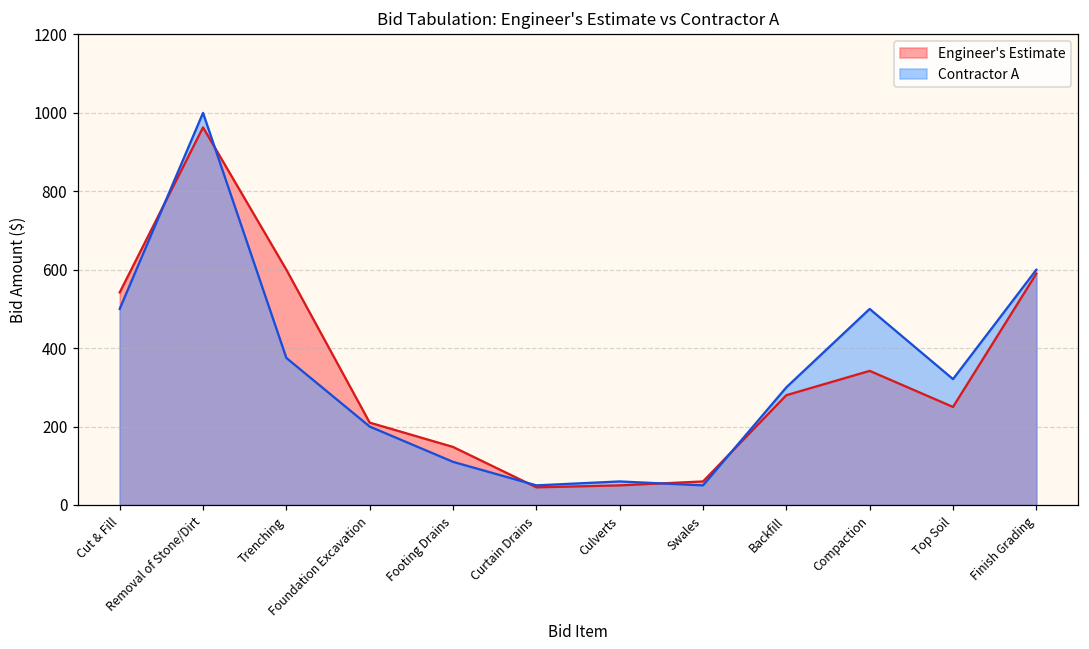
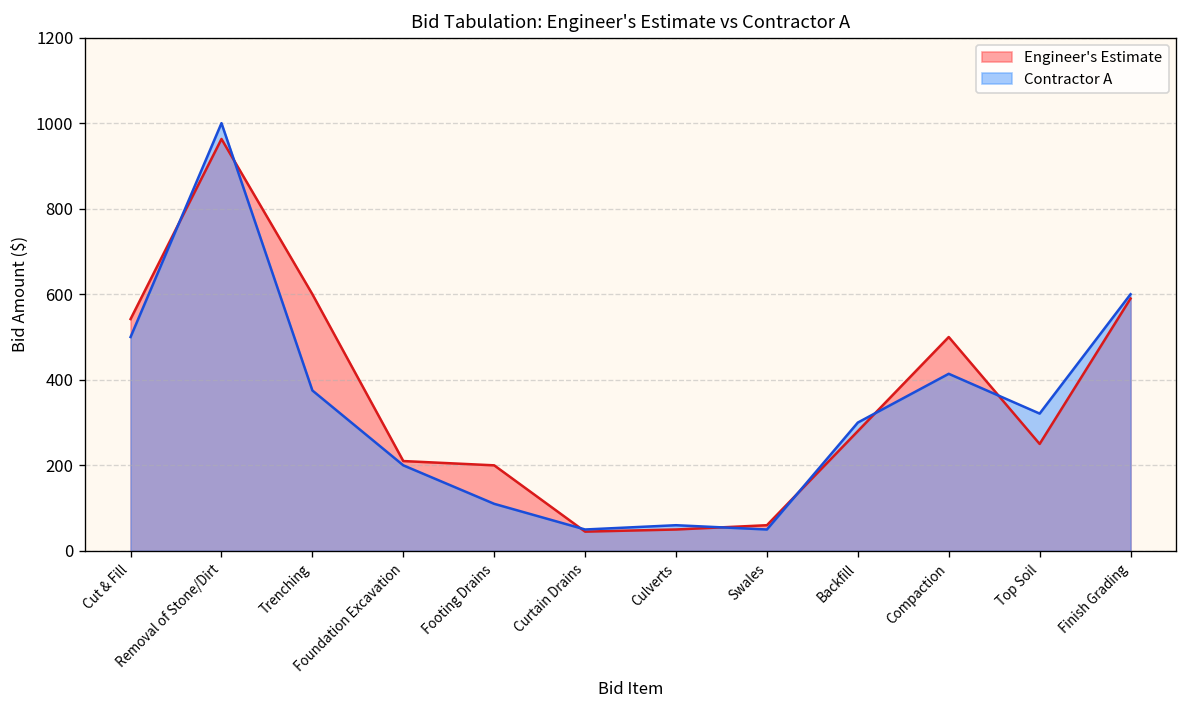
Engineer's Estimate, Footing Drains: 150 -> 200
Engineer's Estimate, Compaction: 340 -> 500
Contractor A, Compaction: 500 -> 410
